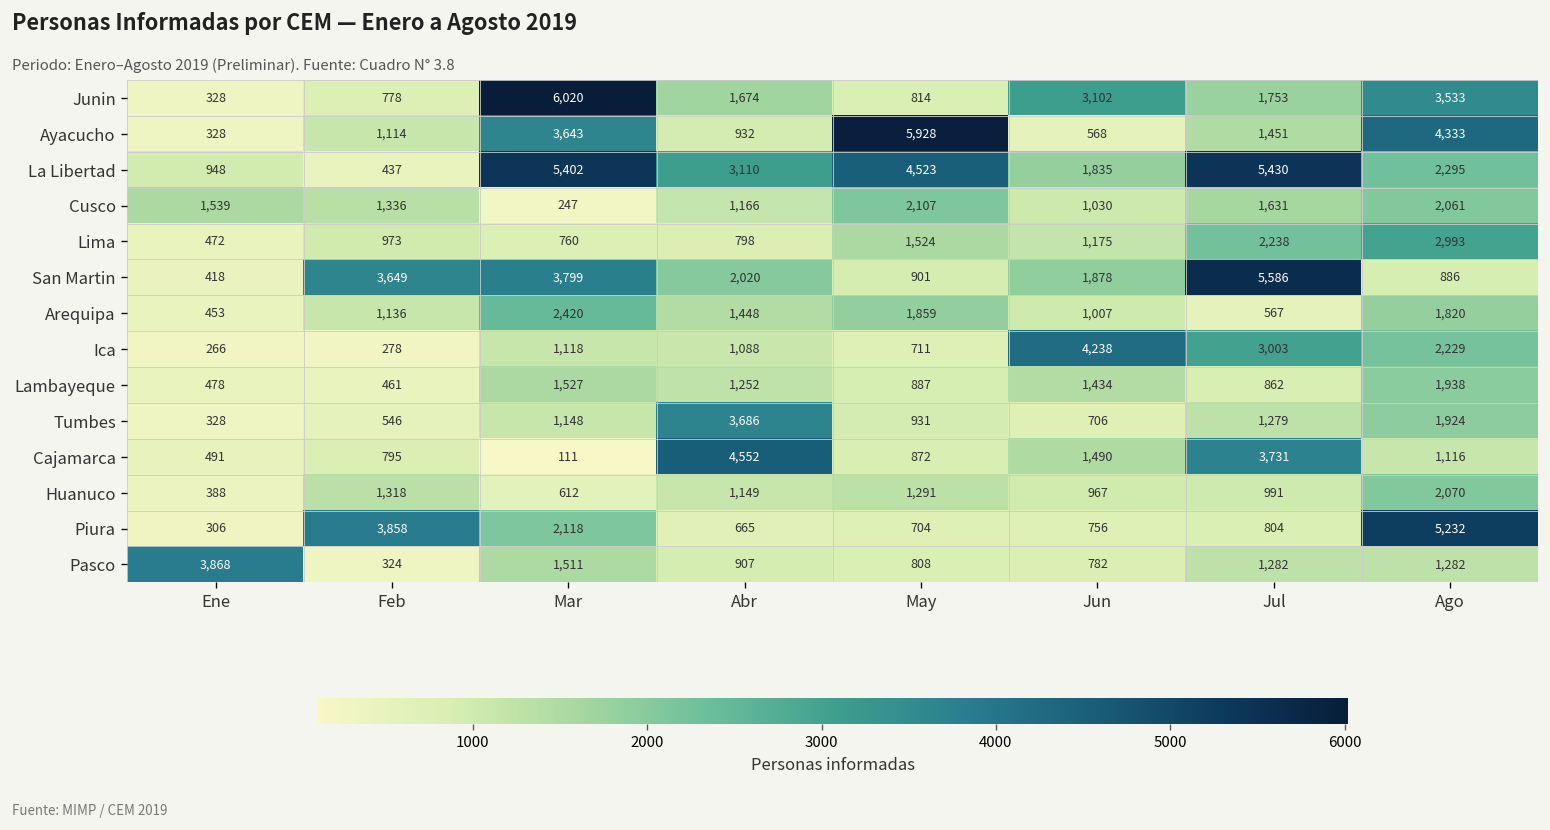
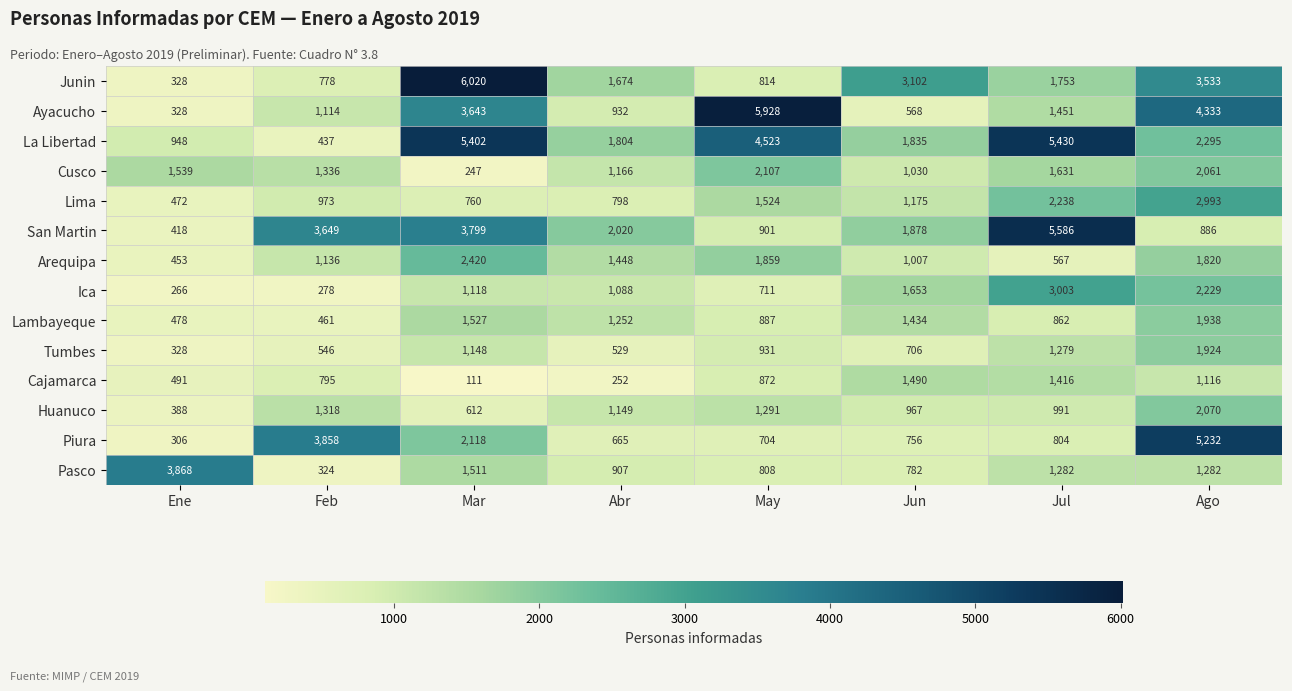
La Libertad, Abr: 3,110 -> 1,804
Ica, Jun: 4,238 -> 1,653
Tumbes, Abr: 3,686 -> 529
Cajamarca, Abr: 4,552 -> 252
Cajamarca, Jul: 3,731 -> 1,416
